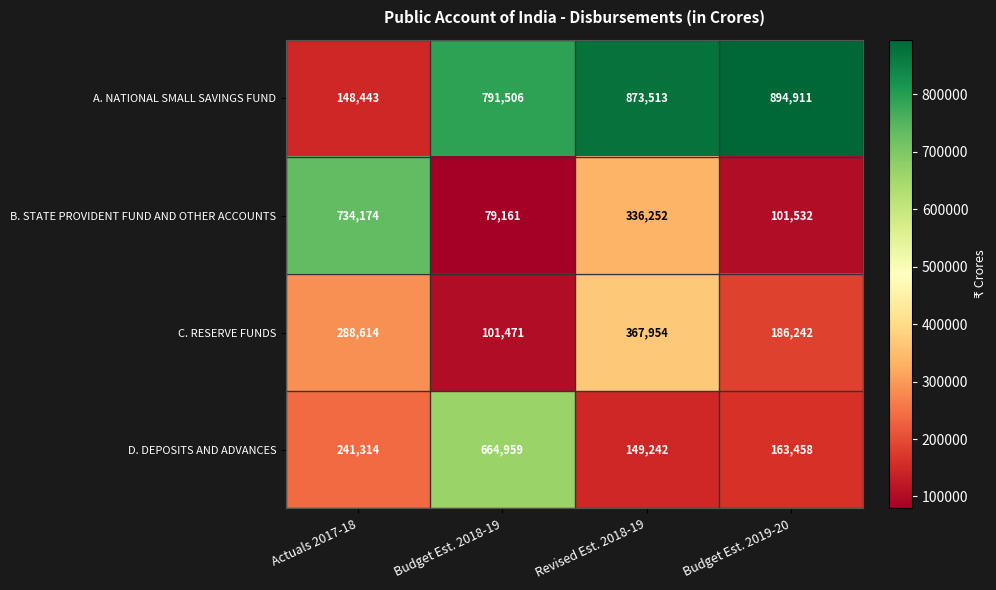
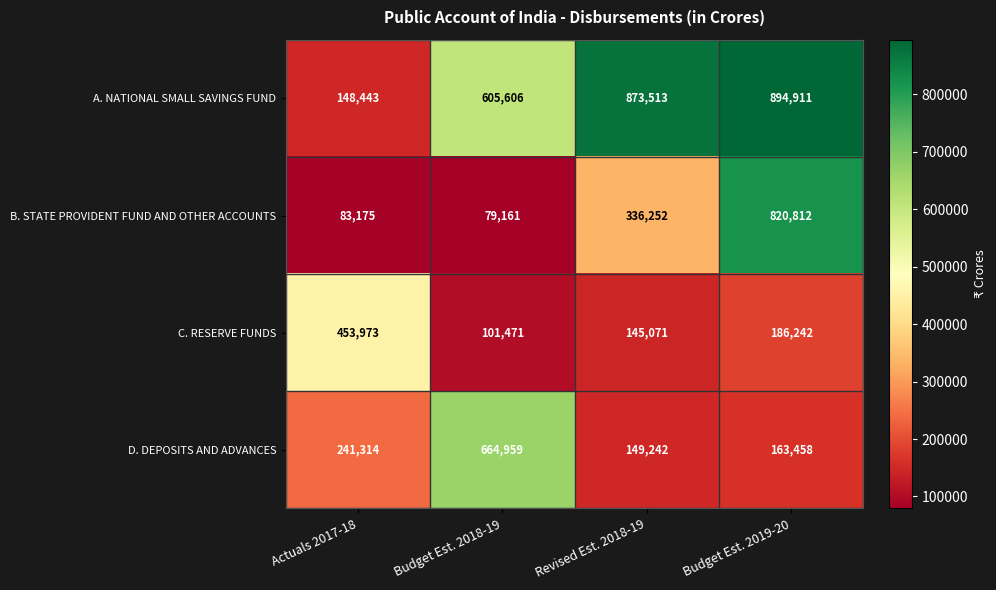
A. NATIONAL SMALL SAVINGS FUND, Budget Est. 2018-19: 791,506 -> 605,606
B. STATE PROVIDENT FUND AND OTHER ACCOUNTS, Actuals 2017-18: 734,174 -> 83,175
B. STATE PROVIDENT FUND AND OTHER ACCOUNTS, Budget Est. 2019-20: 101,532 -> 820,812
C. RESERVE FUNDS, Actuals 2017-18: 288,614 -> 453,973
C. RESERVE FUNDS, Revised Est. 2018-19: 367,954 -> 145,071
